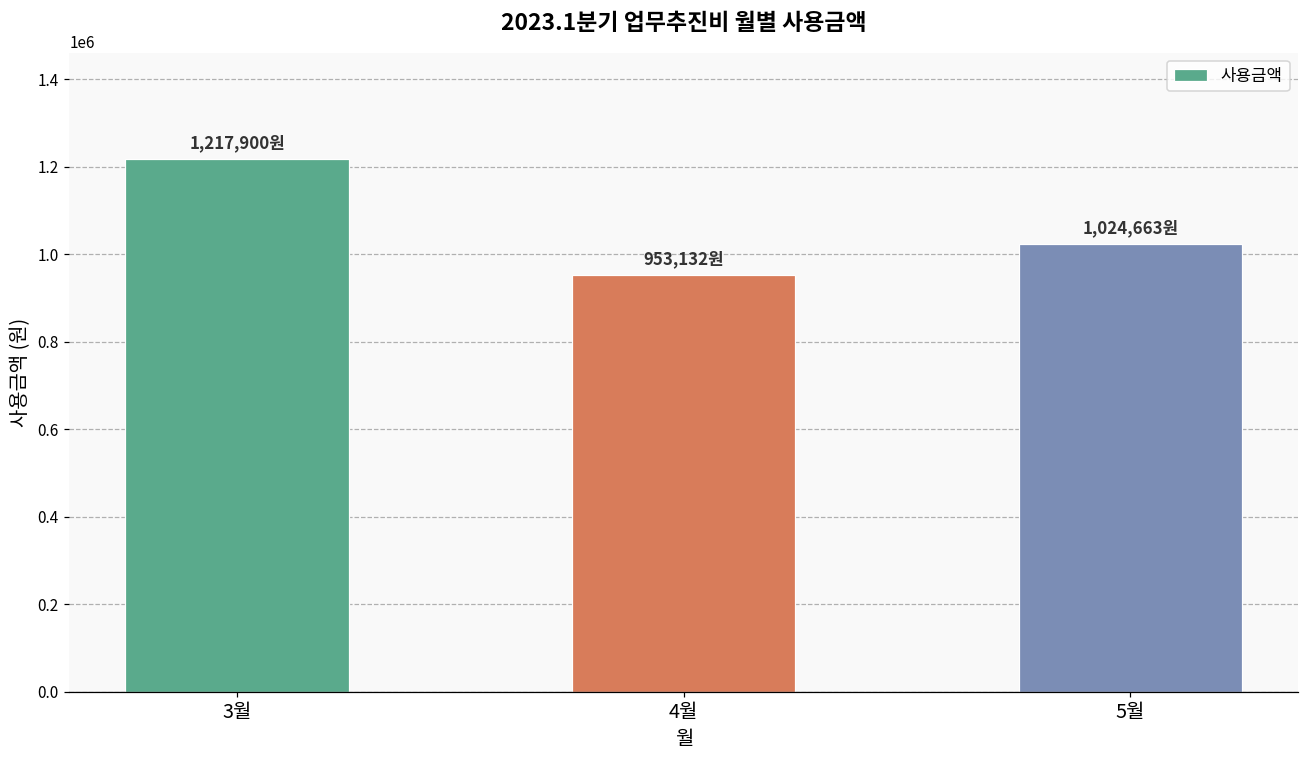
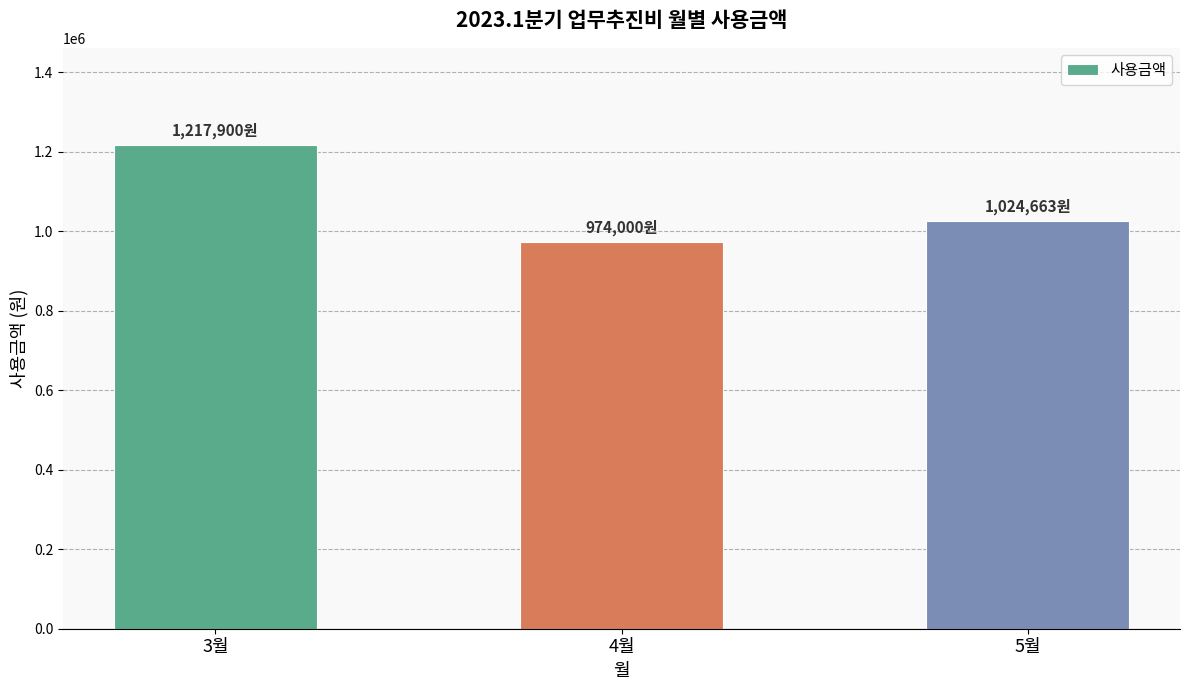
4월: 953,132원 -> 974,000원
